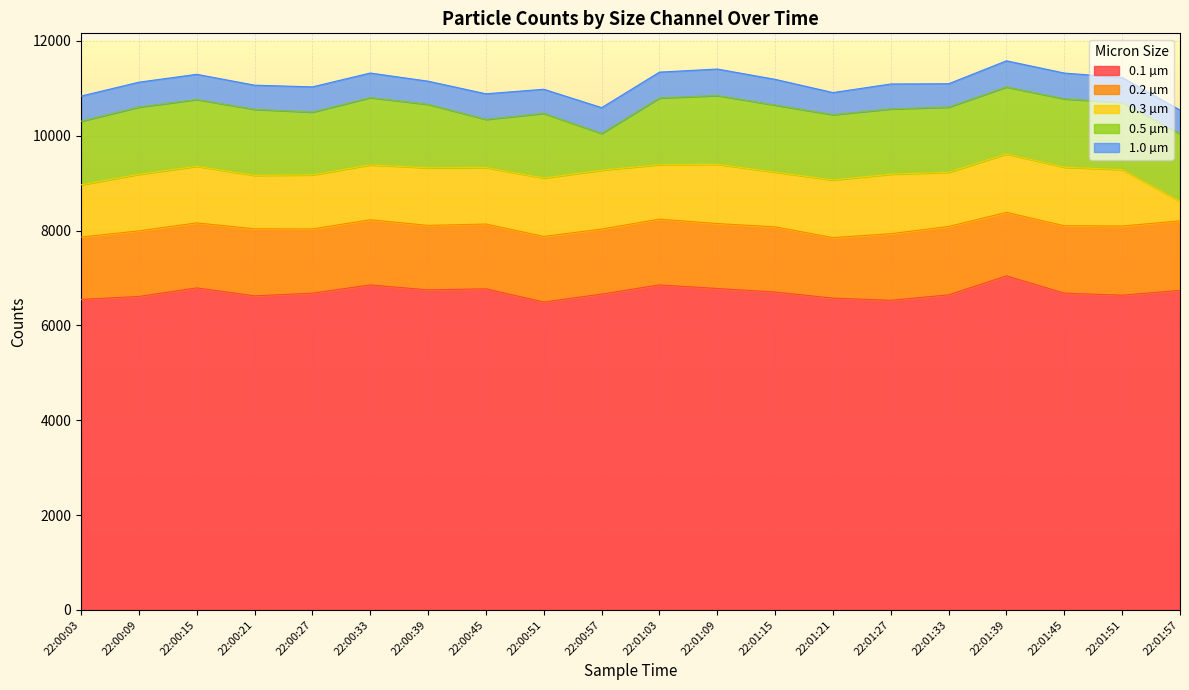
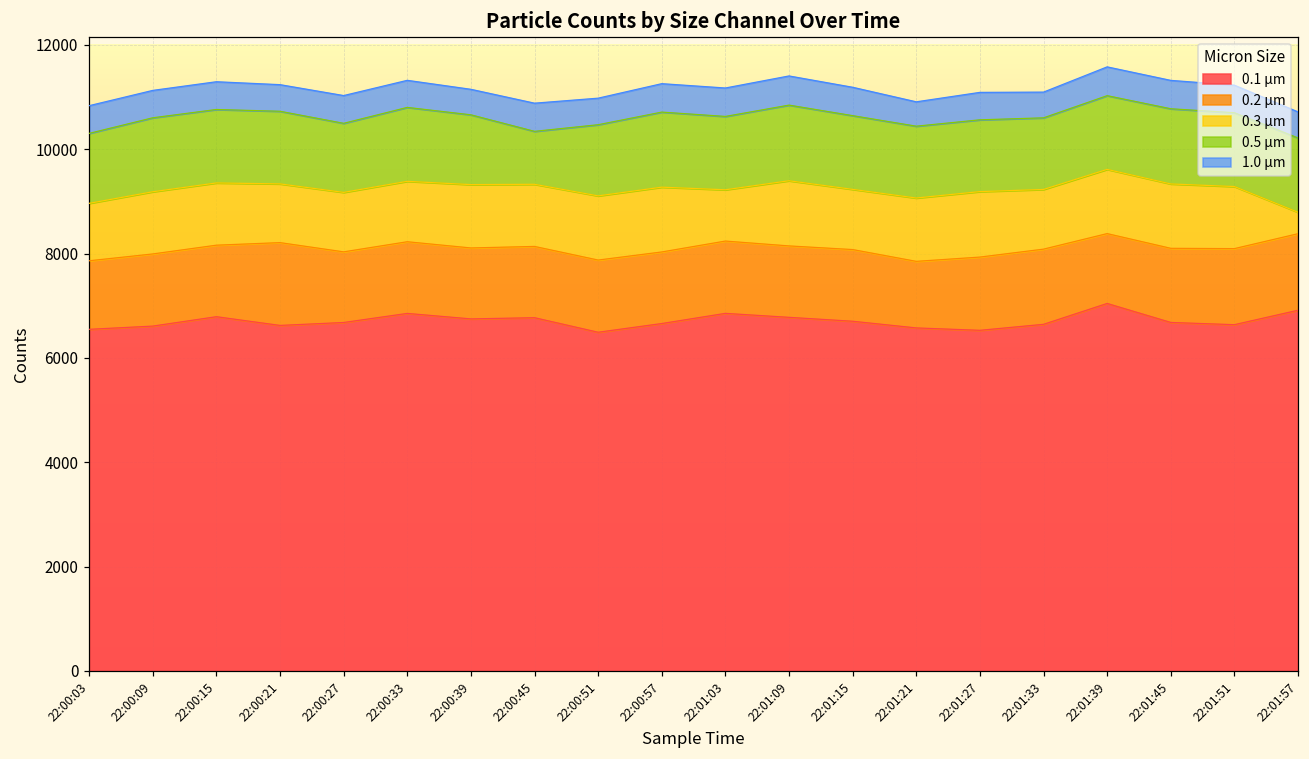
0.2 µm, 22:00:21: 1400 -> 1600
0.5 µm, 22:00:57: 800 -> 1400
0.3 µm, 22:01:03: 1100 -> 1000
0.1 µm, 22:01:57: 6700 -> 6900
